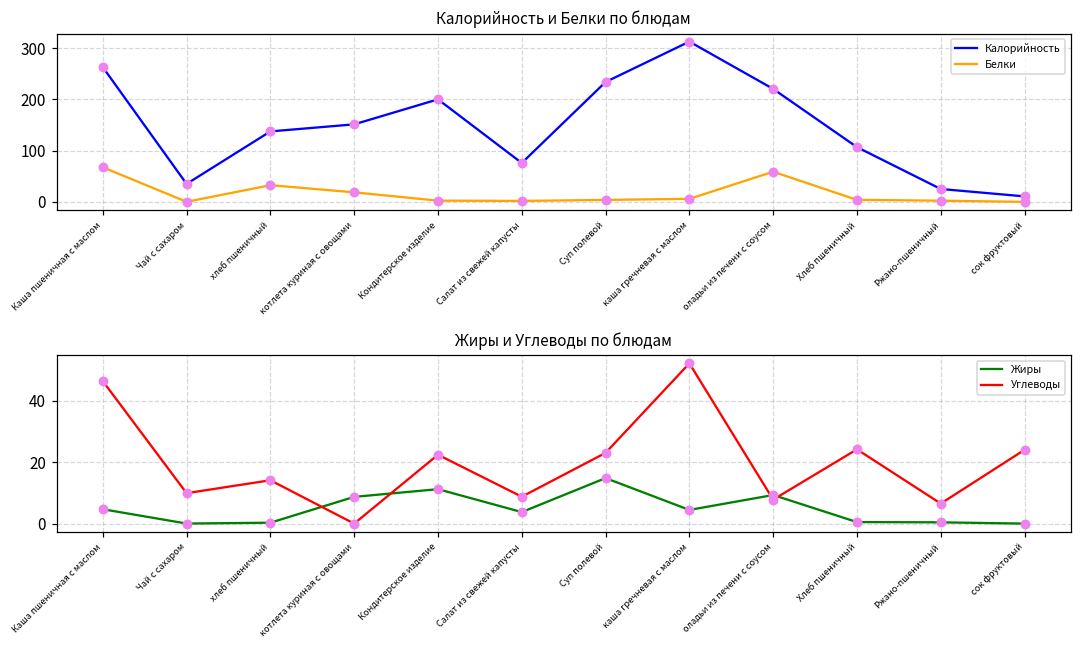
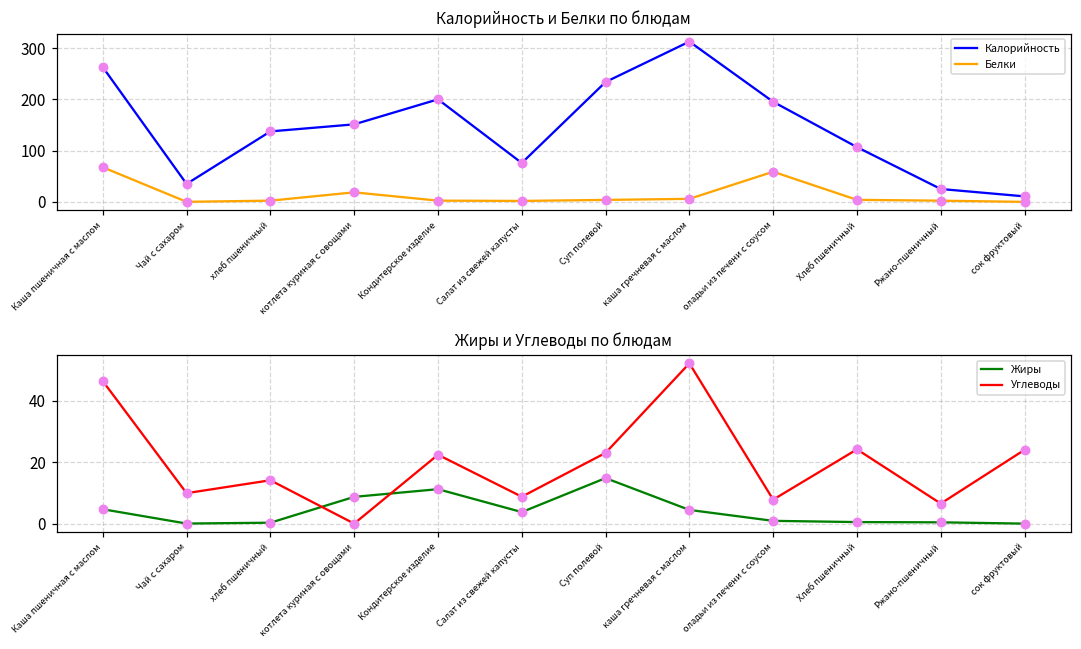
Калорийность и Белки по блюдам, Белки, хлеб пшеничный: 30 -> 0
Калорийность и Белки по блюдам, Калорийность, оладьи из печени с соусом: 220 -> 200
Жиры и Углеводы по блюдам, Жиры, оладьи из печени с соусом: 9 -> 1
